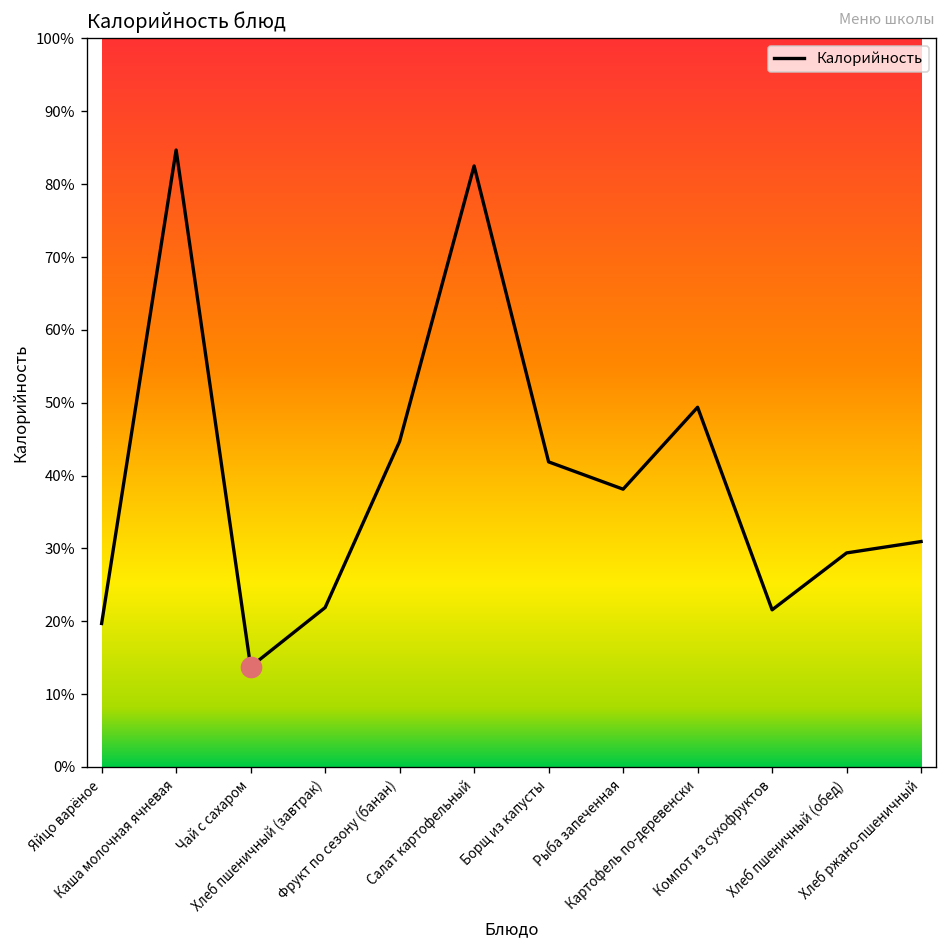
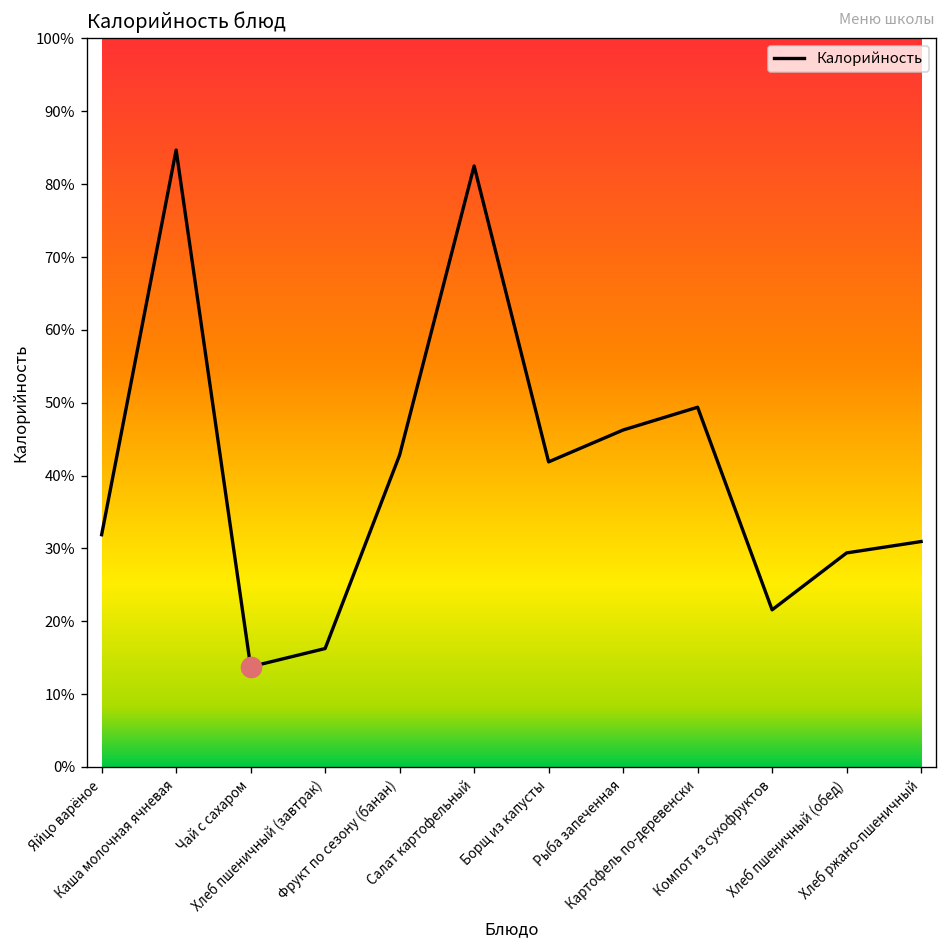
Калорийность, Яйцо варёное: 20% -> 32%
Калорийность, Хлеб пшеничный (завтрак): 22% -> 16%
Калорийность, Фрукт по сезону (банан): 45% -> 43%
Калорийность, Рыба запеченная: 38% -> 46%
